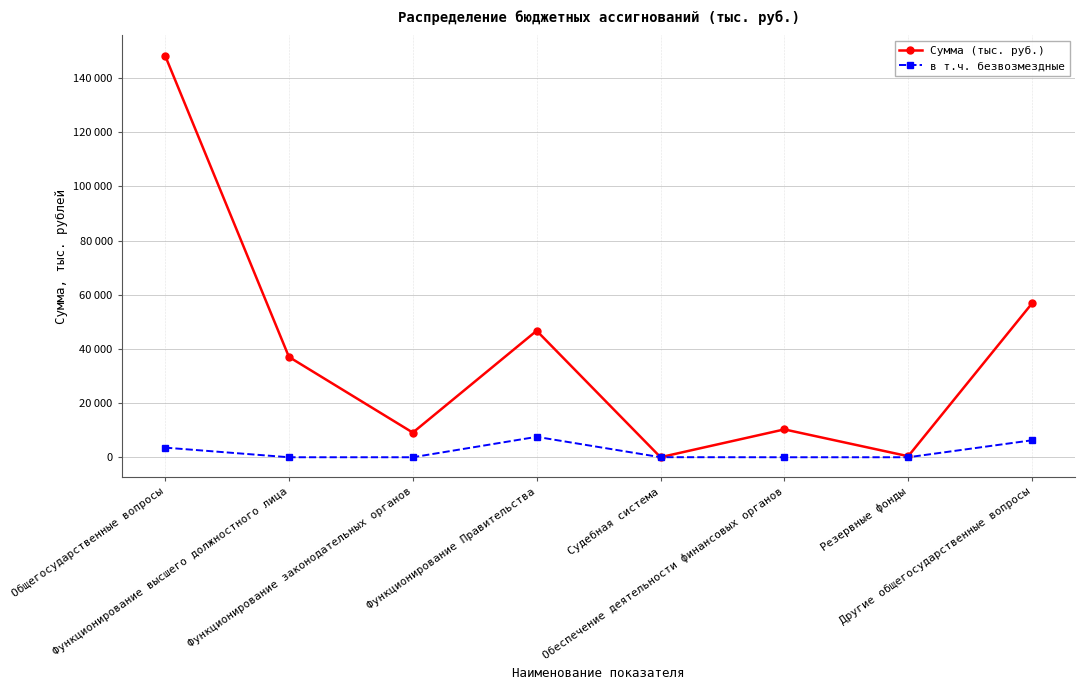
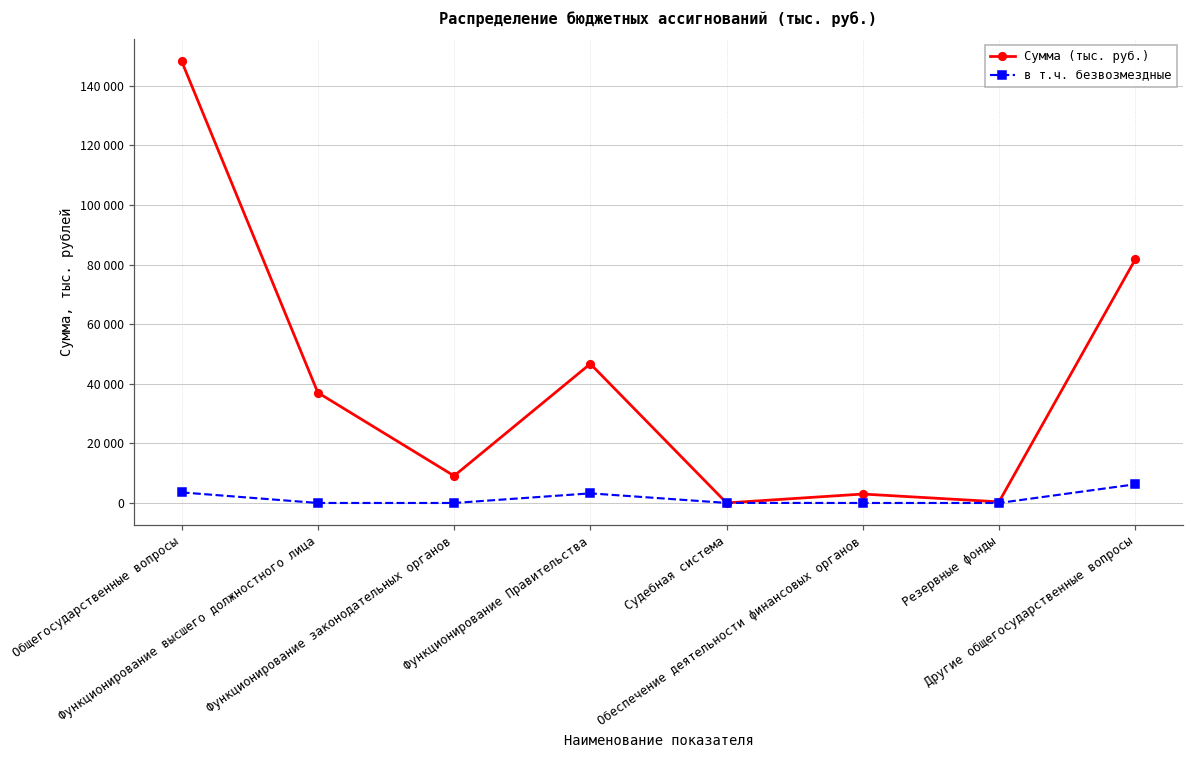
в т.ч. безвозмездные, Функционирование Правительства: 8000 -> 3000
Сумма (тыс. руб.), Обеспечение деятельности финансовых органов: 10000 -> 3000
Сумма (тыс. руб.), Другие общегосударственные вопросы: 57000 -> 82000
